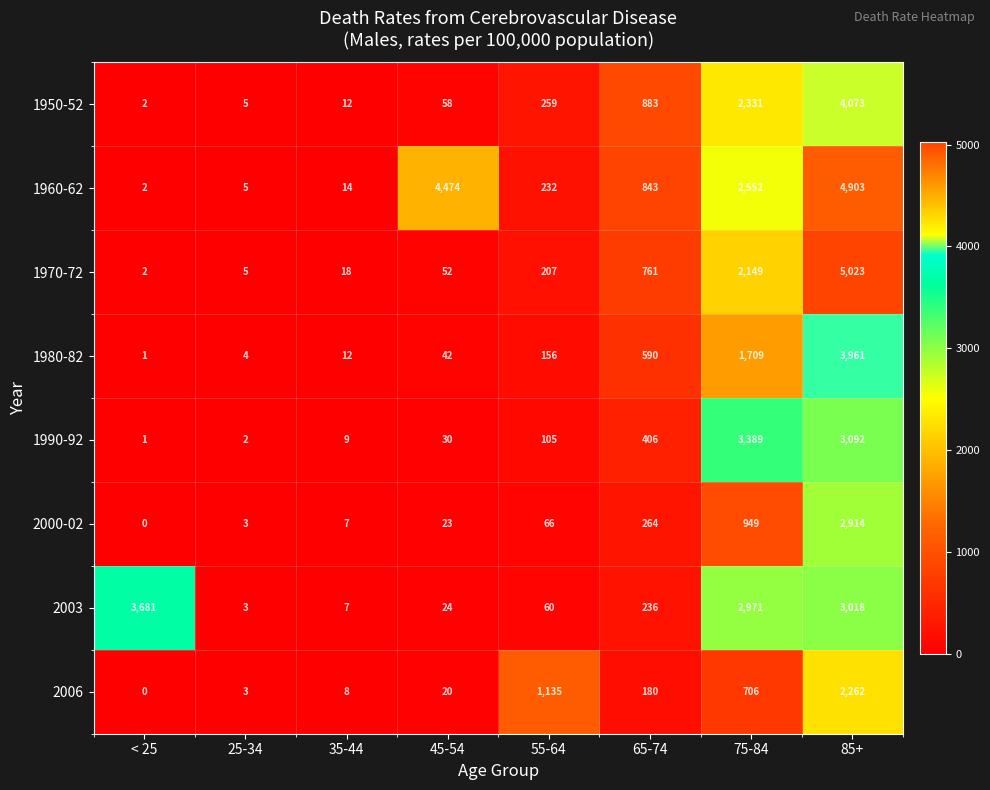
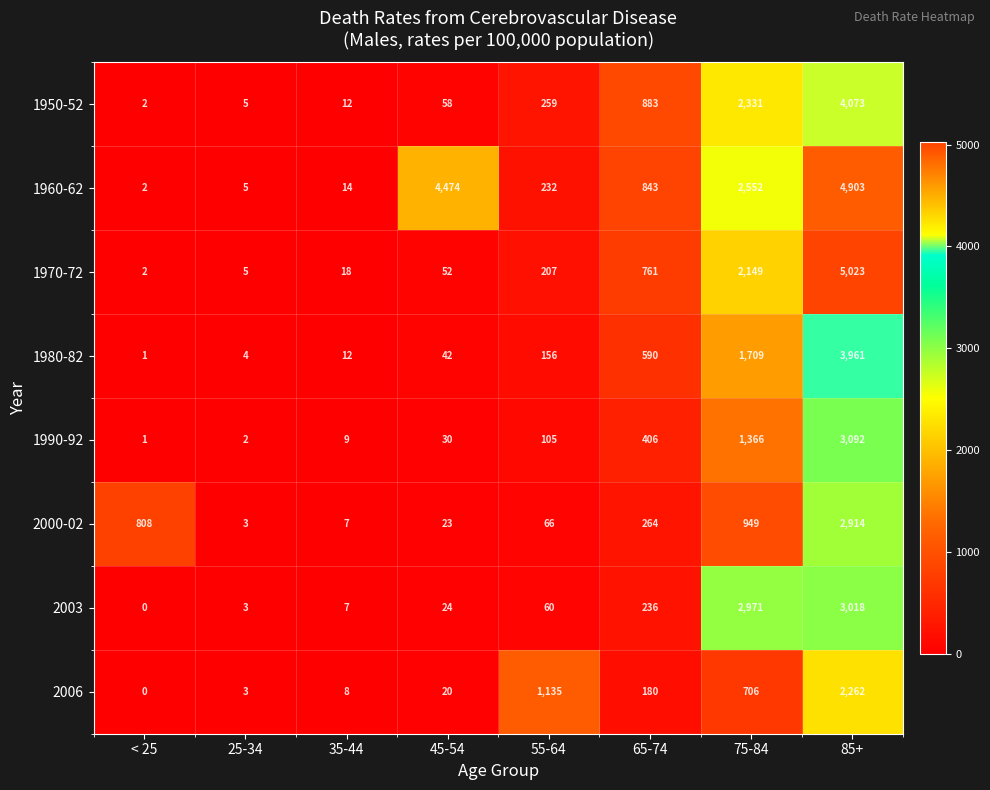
1990-92, 75-84: 3,389 -> 1,366
2000-02, < 25: 0 -> 808
2003, < 25: 3,681 -> 0
